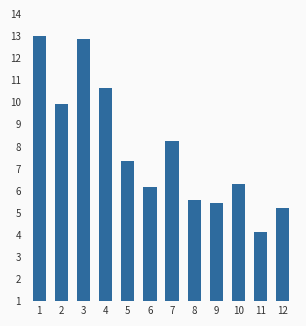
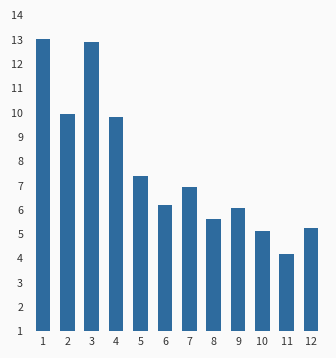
4: 10.7 -> 9.8
7: 8.3 -> 6.9
9: 5.4 -> 6.0
10: 6.3 -> 5.1
